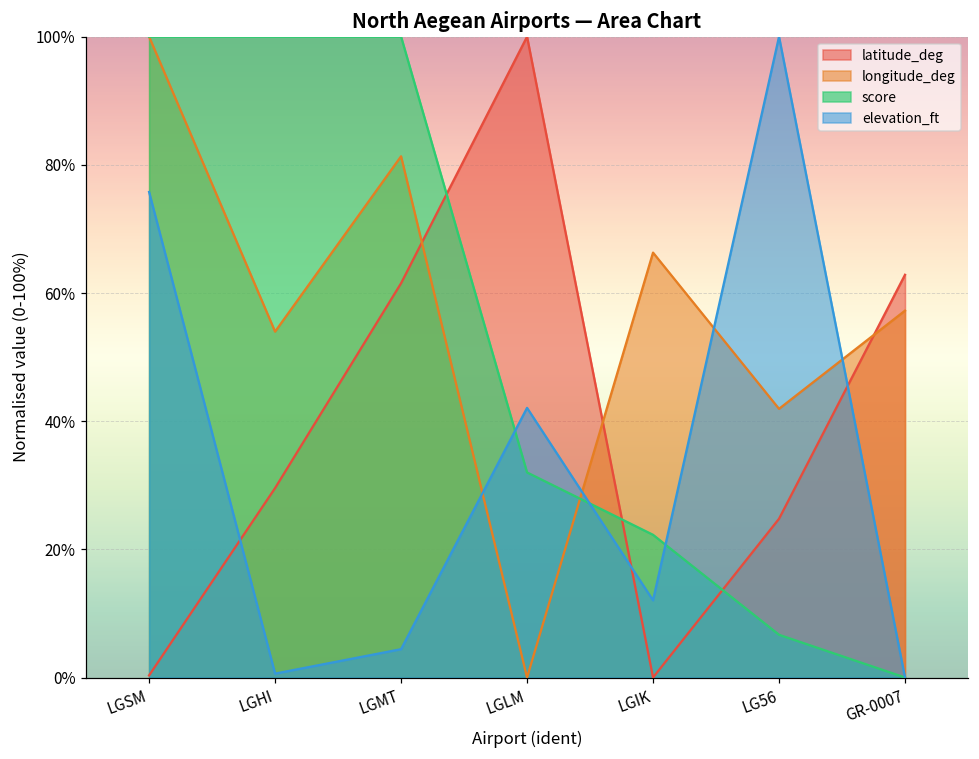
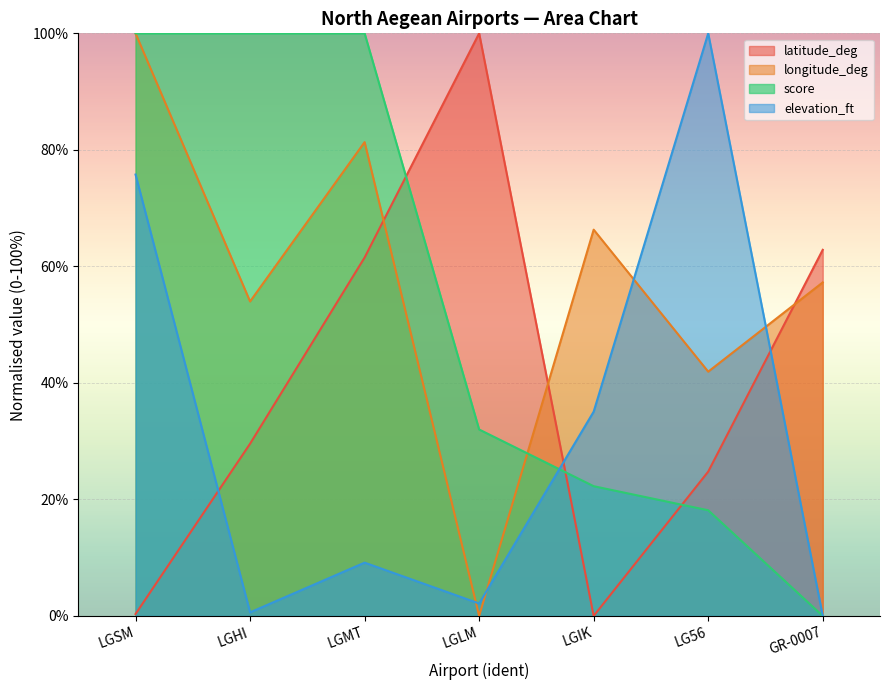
elevation_ft, LGMT: 4% -> 9%
elevation_ft, LGLM: 42% -> 2%
elevation_ft, LGIK: 12% -> 35%
score, LG56: 7% -> 18%
